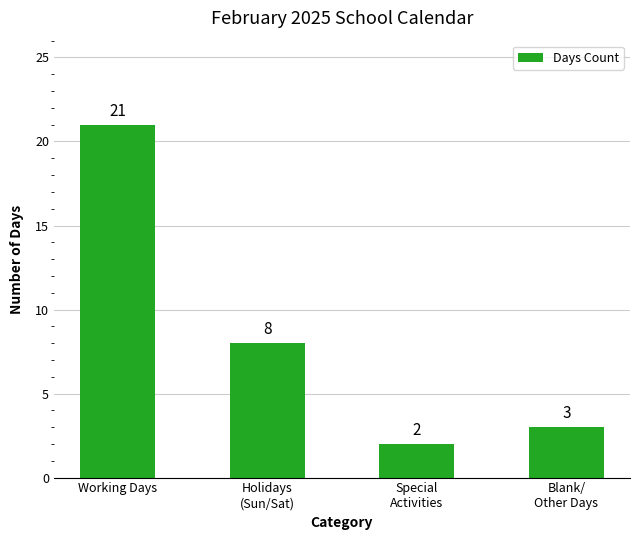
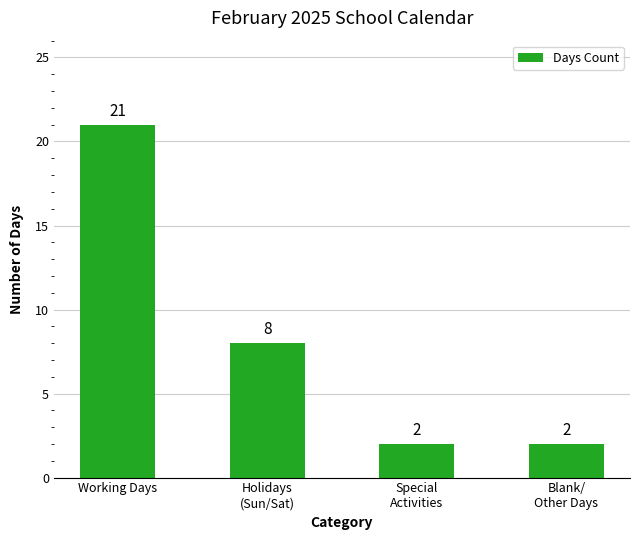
Blank/ Other Days: 3 -> 2
